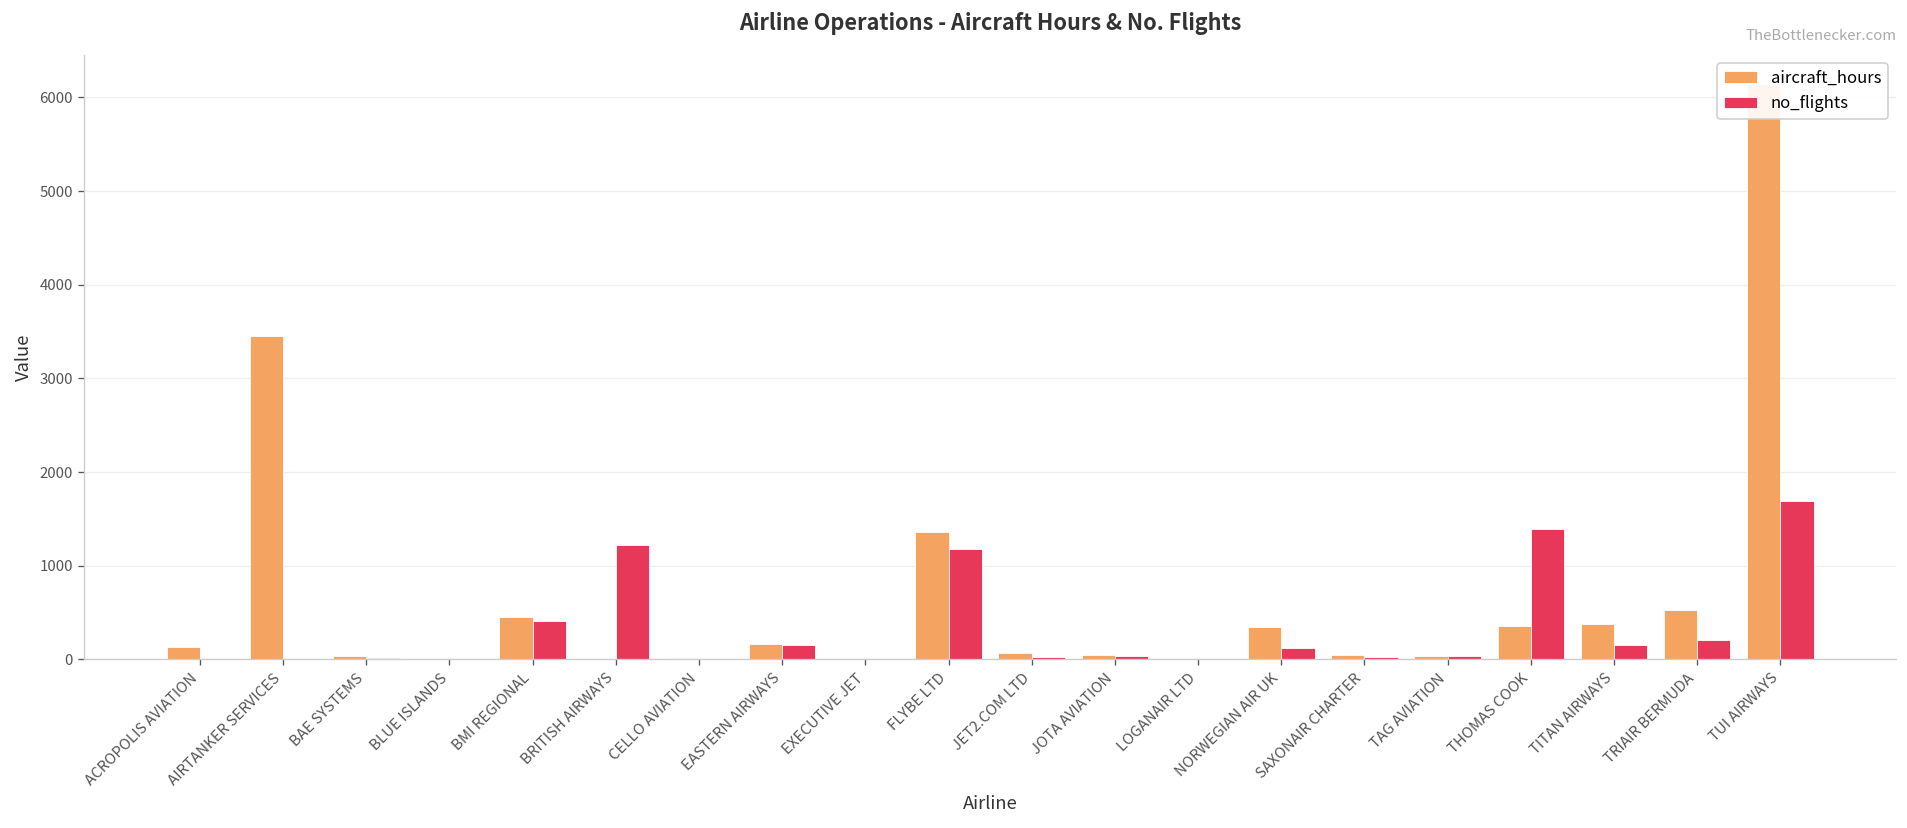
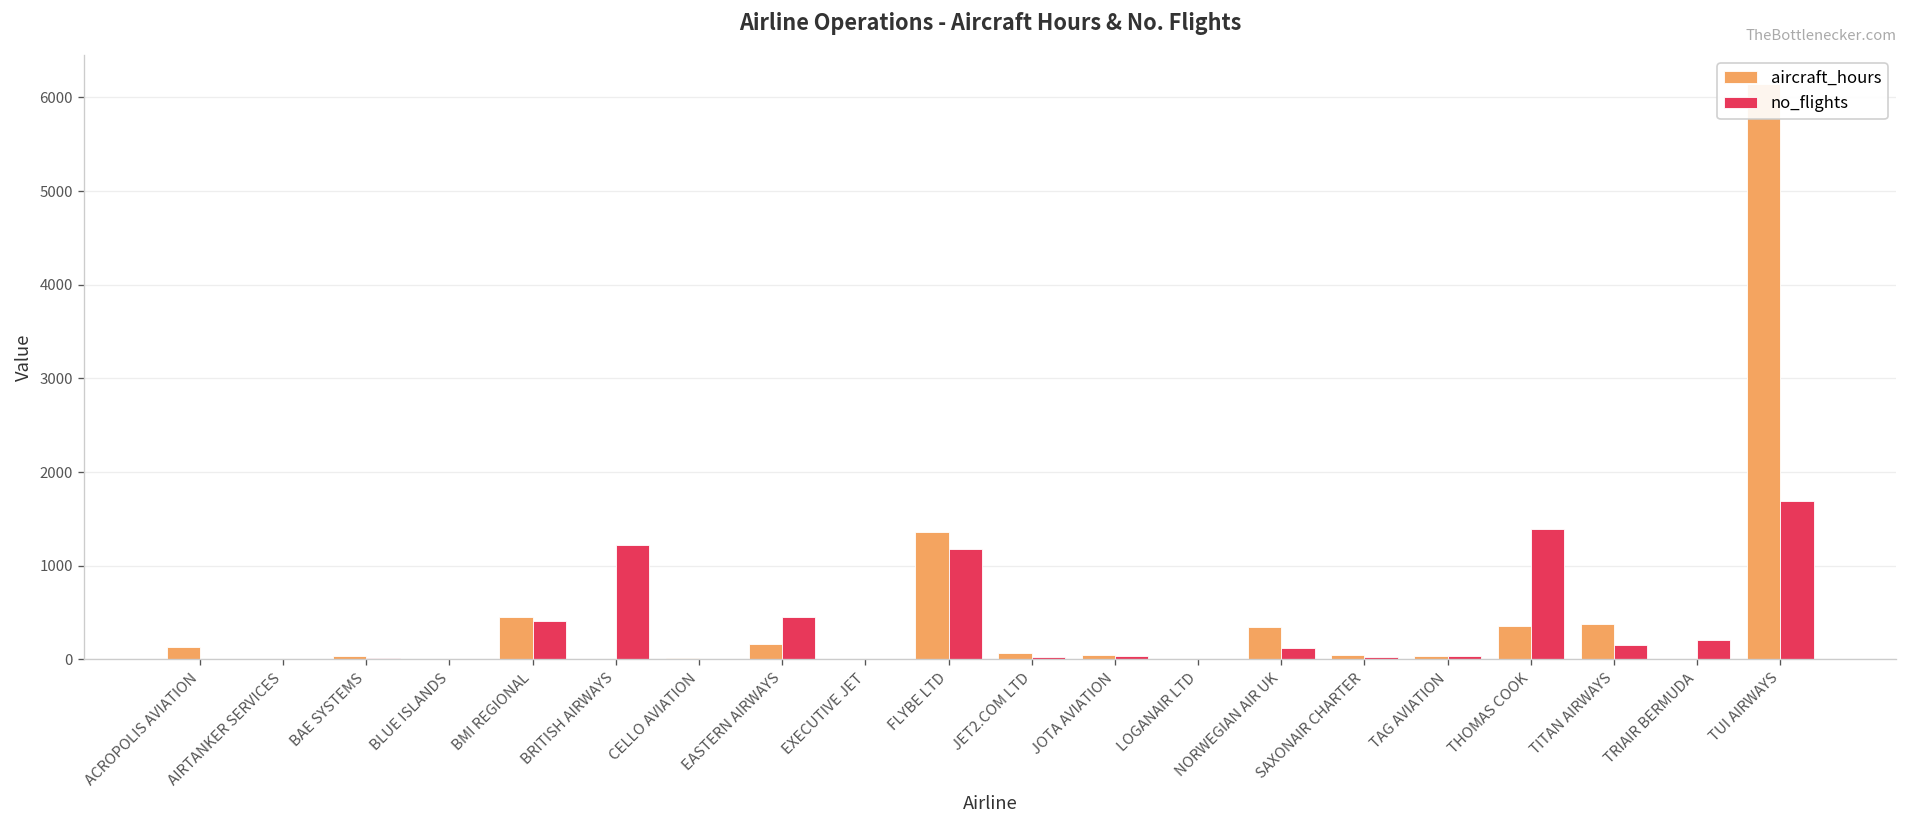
aircraft_hours, AIRTANKER SERVICES: 3500 -> 0
no_flights, EASTERN AIRWAYS: 200 -> 400
aircraft_hours, TRIAIR BERMUDA: 500 -> 0
